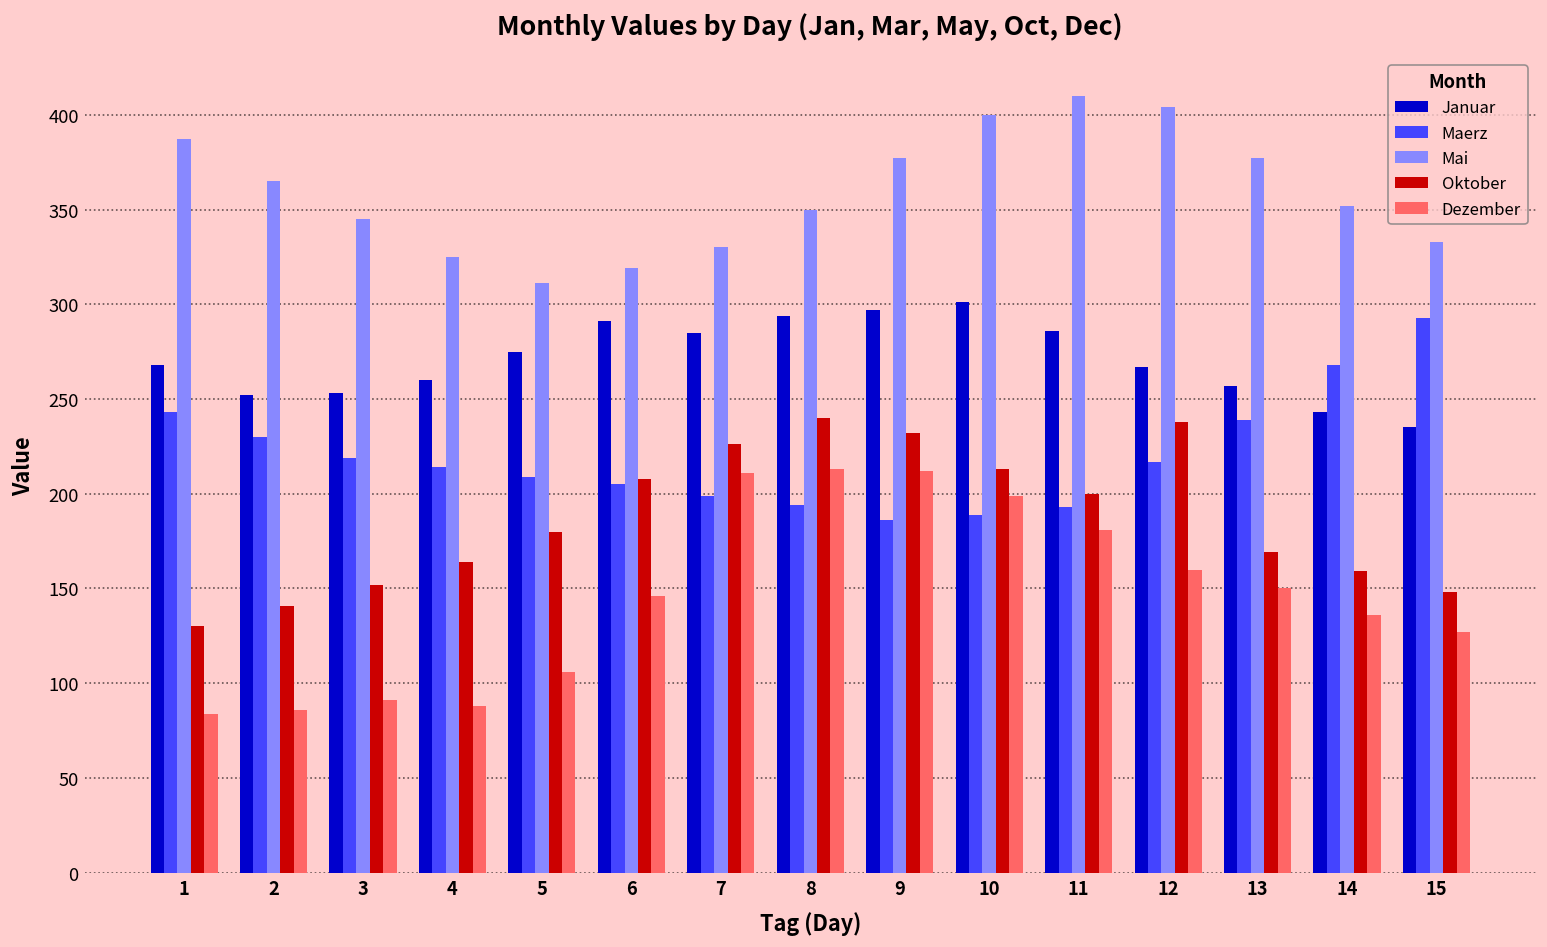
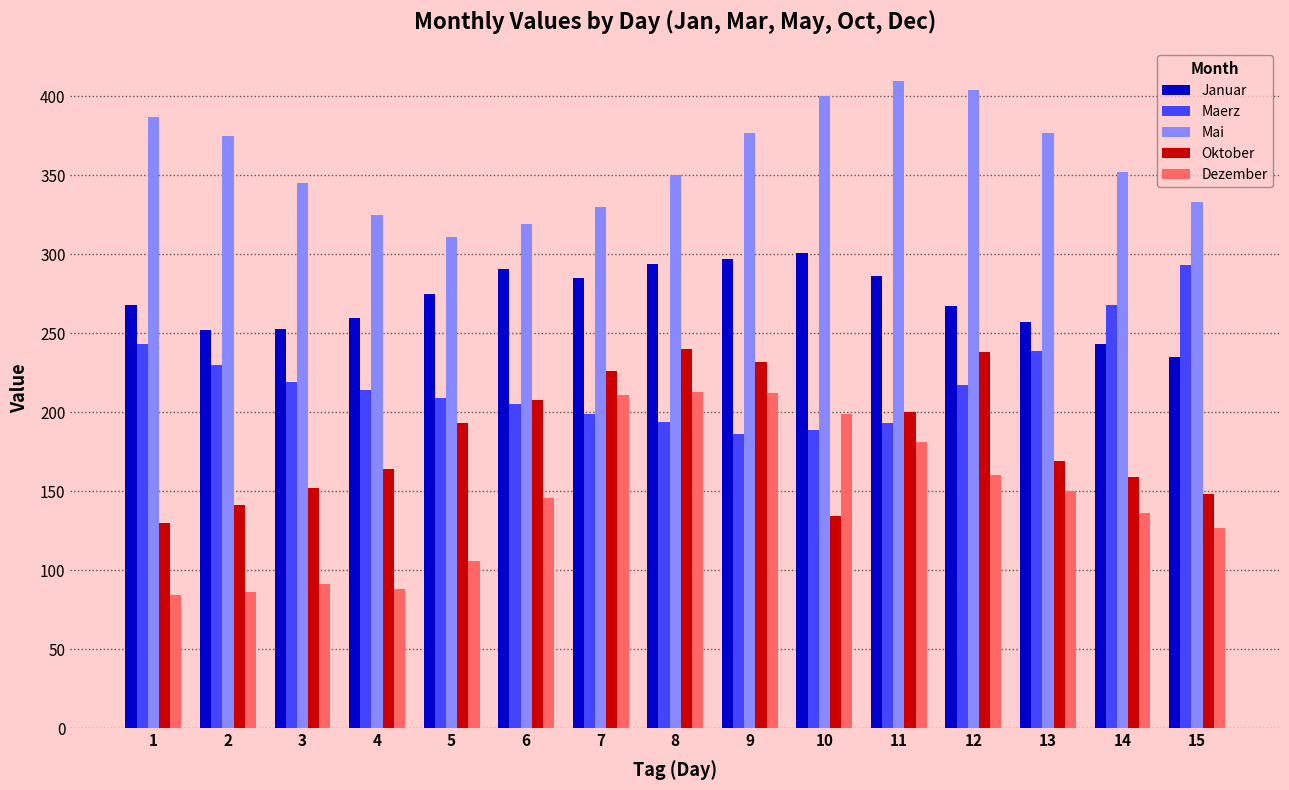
Mai, 2: 365 -> 375
Oktober, 5: 180 -> 193
Oktober, 10: 213 -> 134
